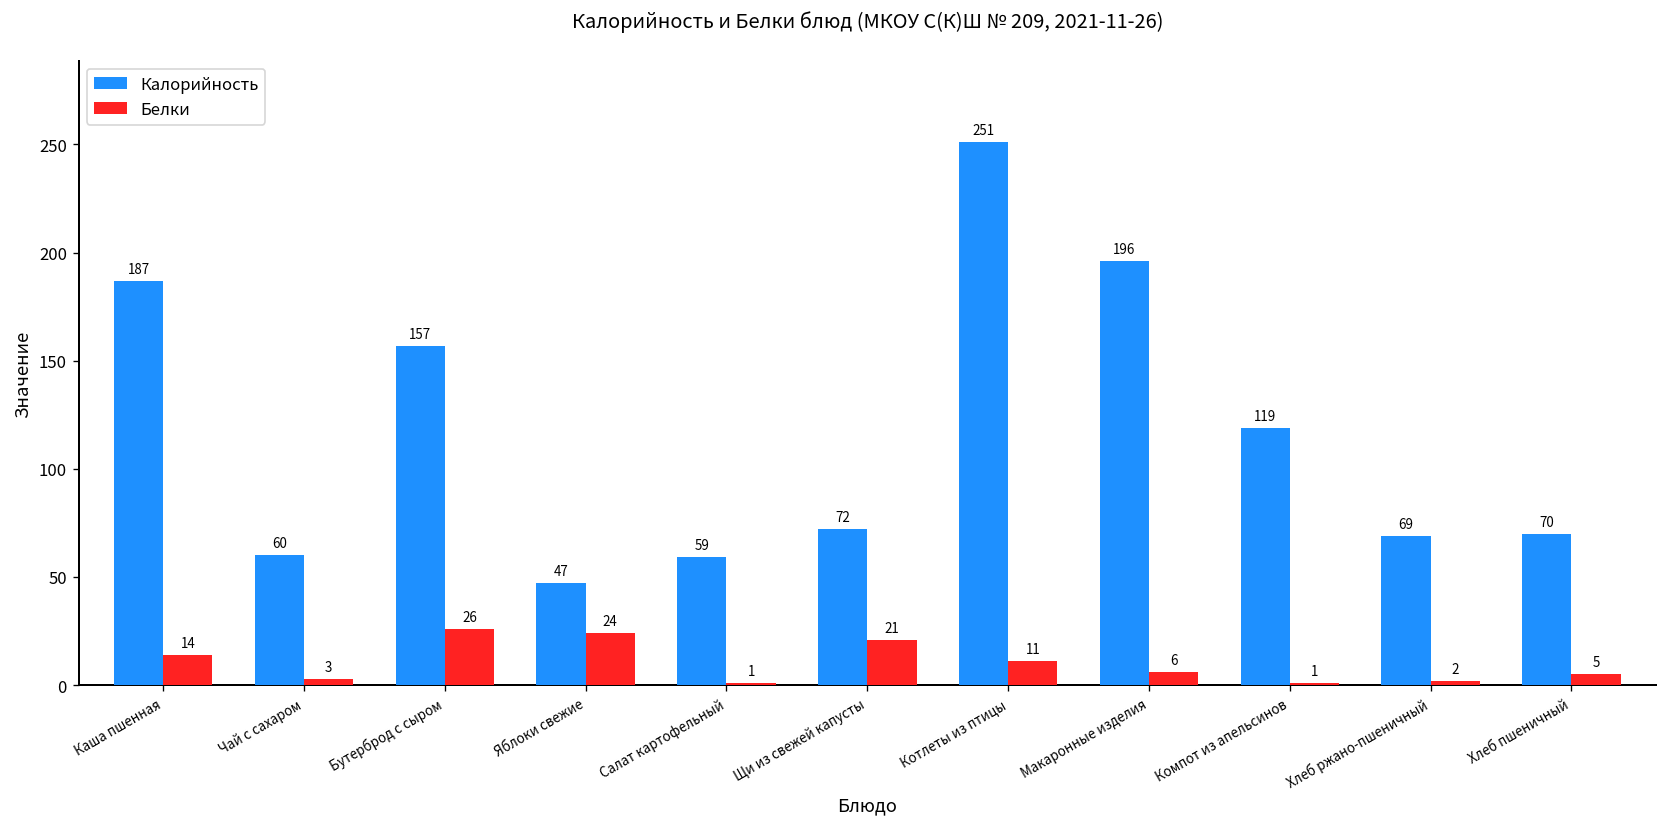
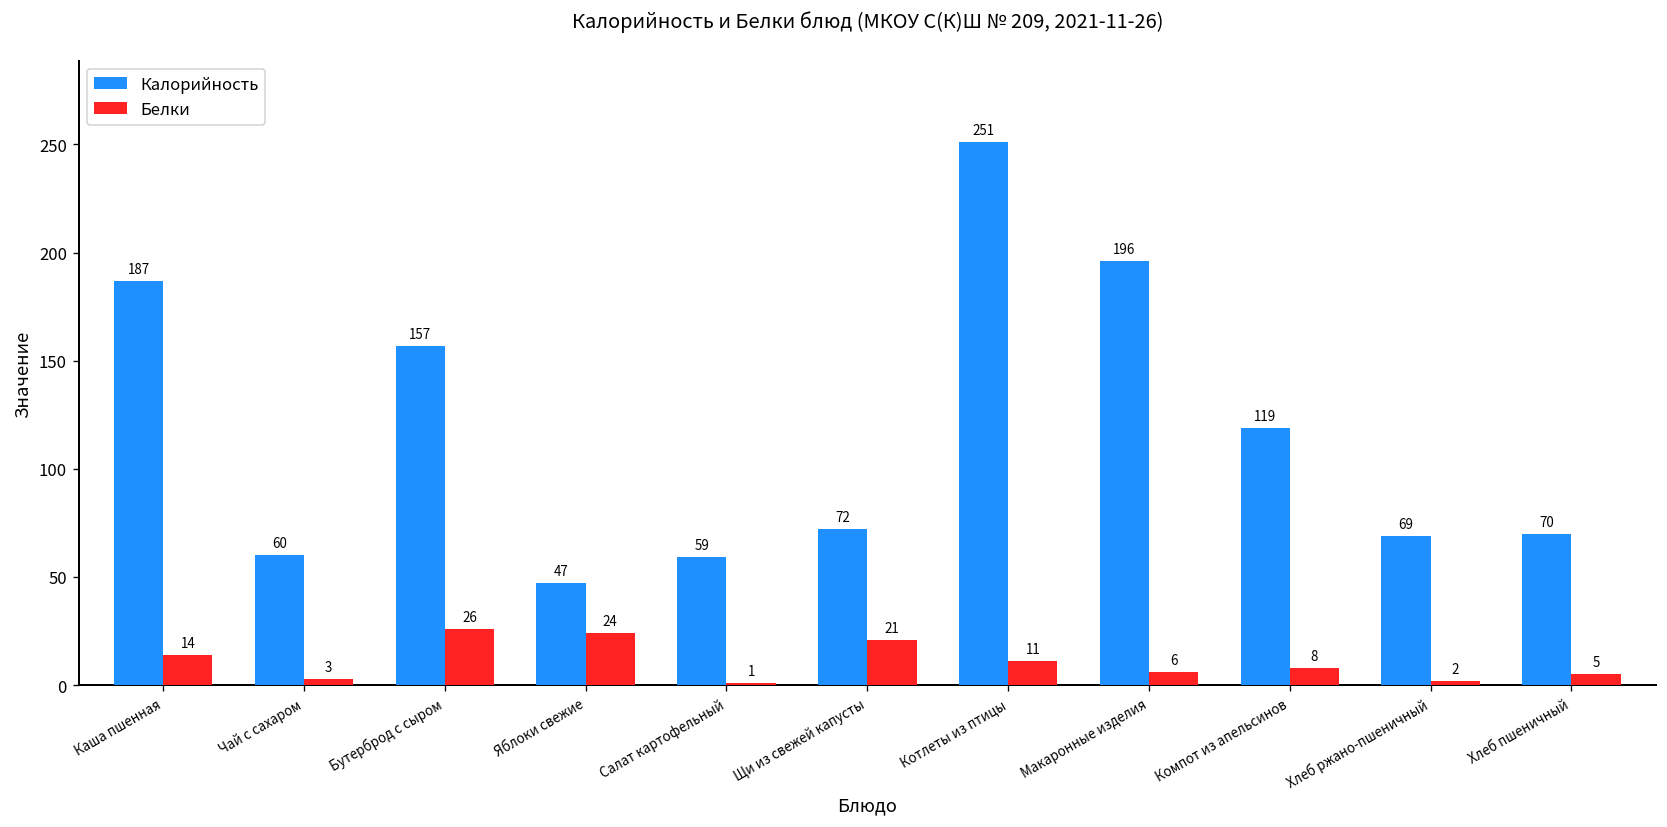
Белки, Компот из апельсинов: 1 -> 8
